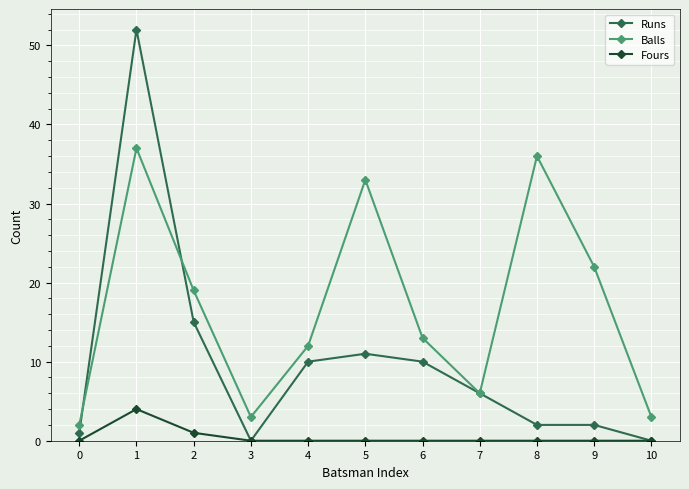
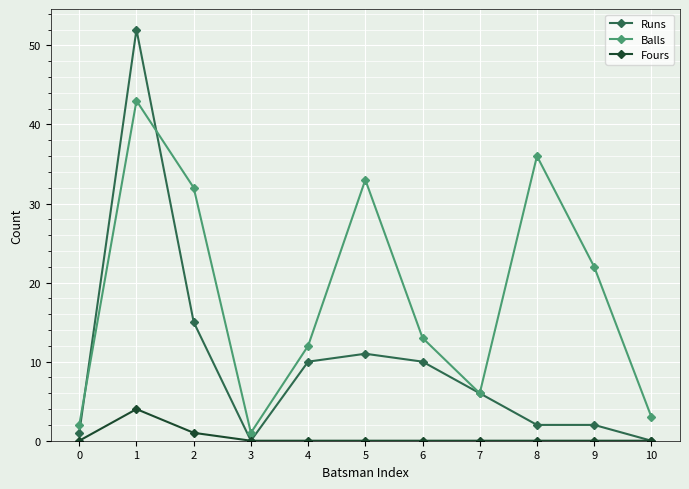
Balls, 1: 37 -> 43
Balls, 2: 19 -> 32
Balls, 3: 3 -> 1
